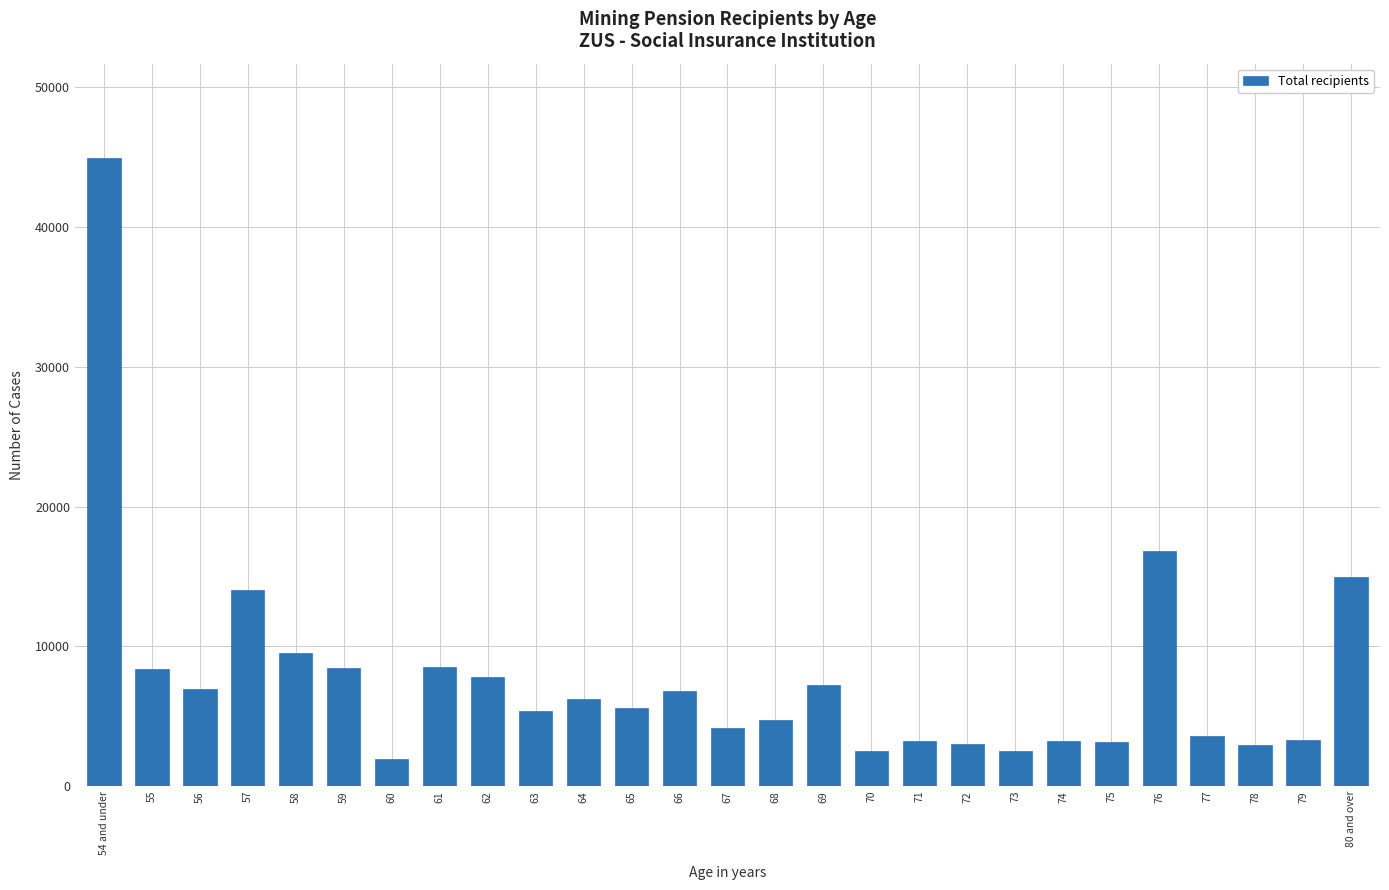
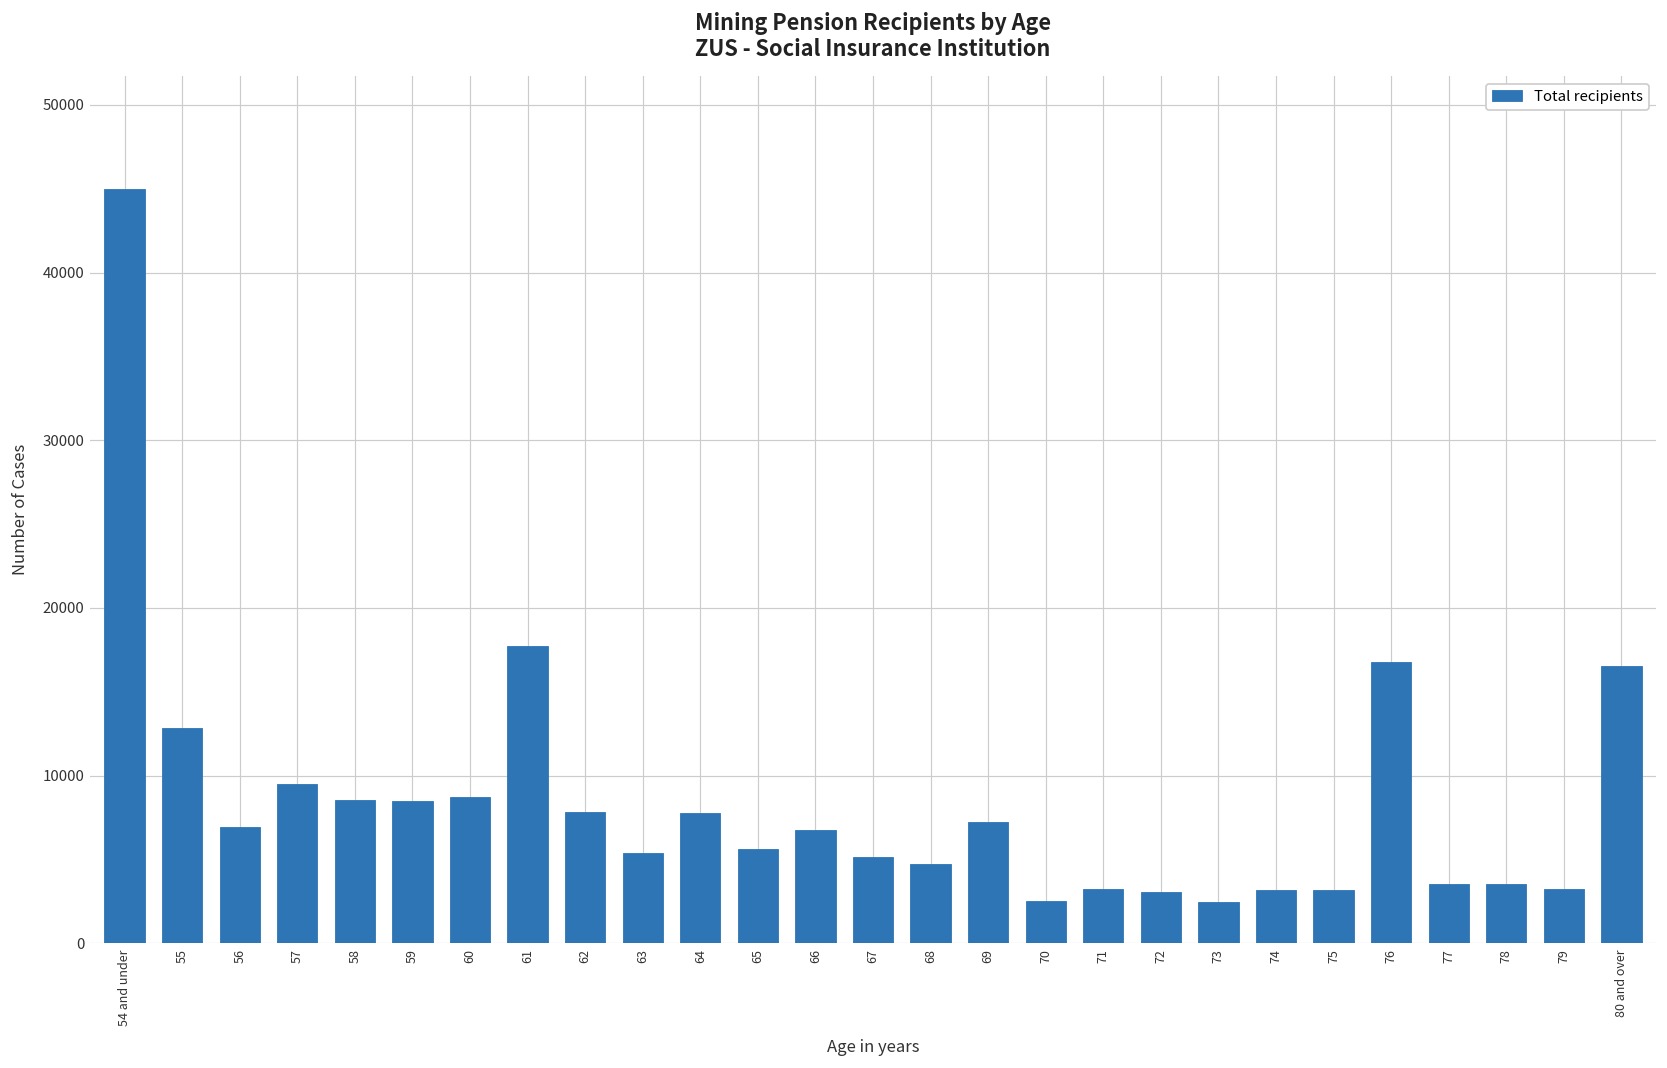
55: 8400 -> 12800
57: 14000 -> 9500
58: 9500 -> 8600
60: 2000 -> 8700
61: 8500 -> 17700
64: 6200 -> 7700
67: 4200 -> 5200
78: 2900 -> 3500
80 and over: 15000 -> 16500
